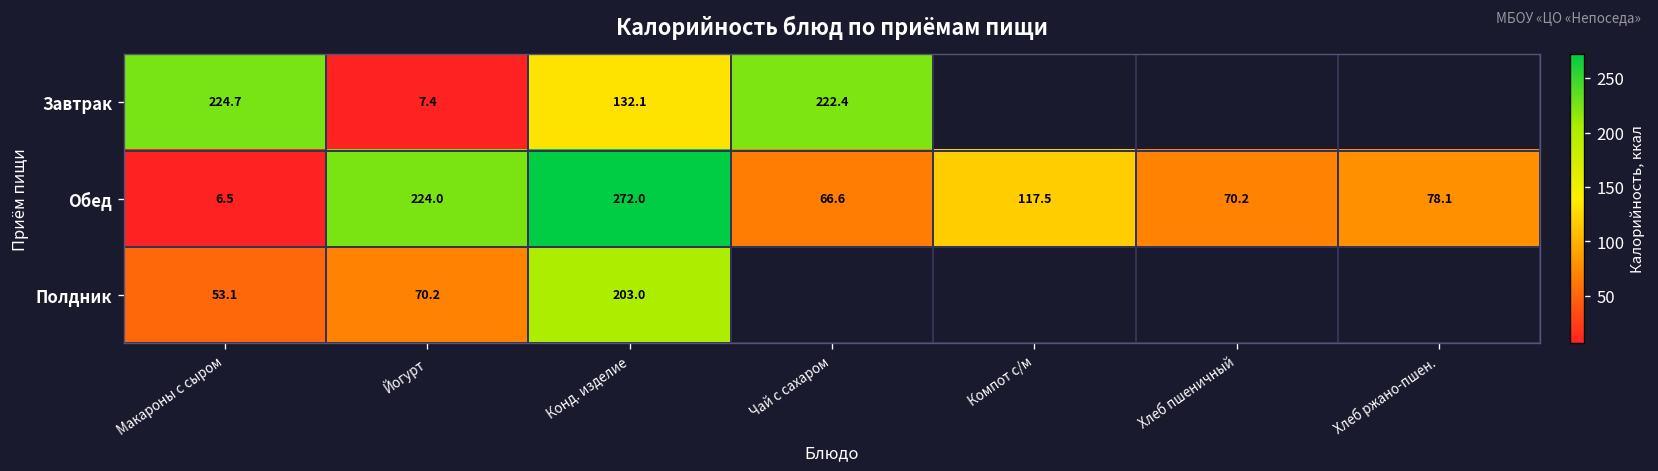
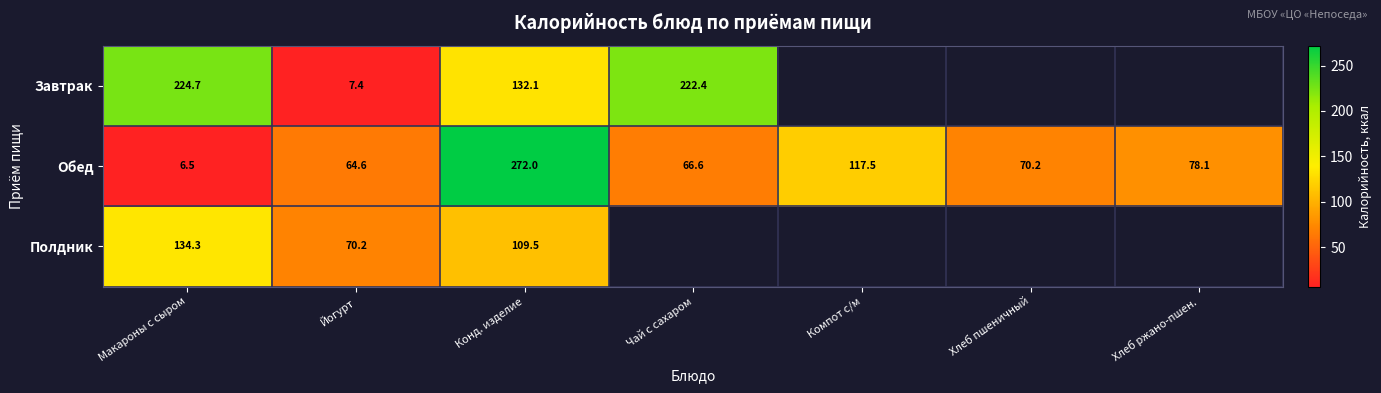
Обед, Йогурт: 224.0 -> 64.6
Полдник, Макароны с сыром: 53.1 -> 134.3
Полдник, Конд. изделие: 203.0 -> 109.5
